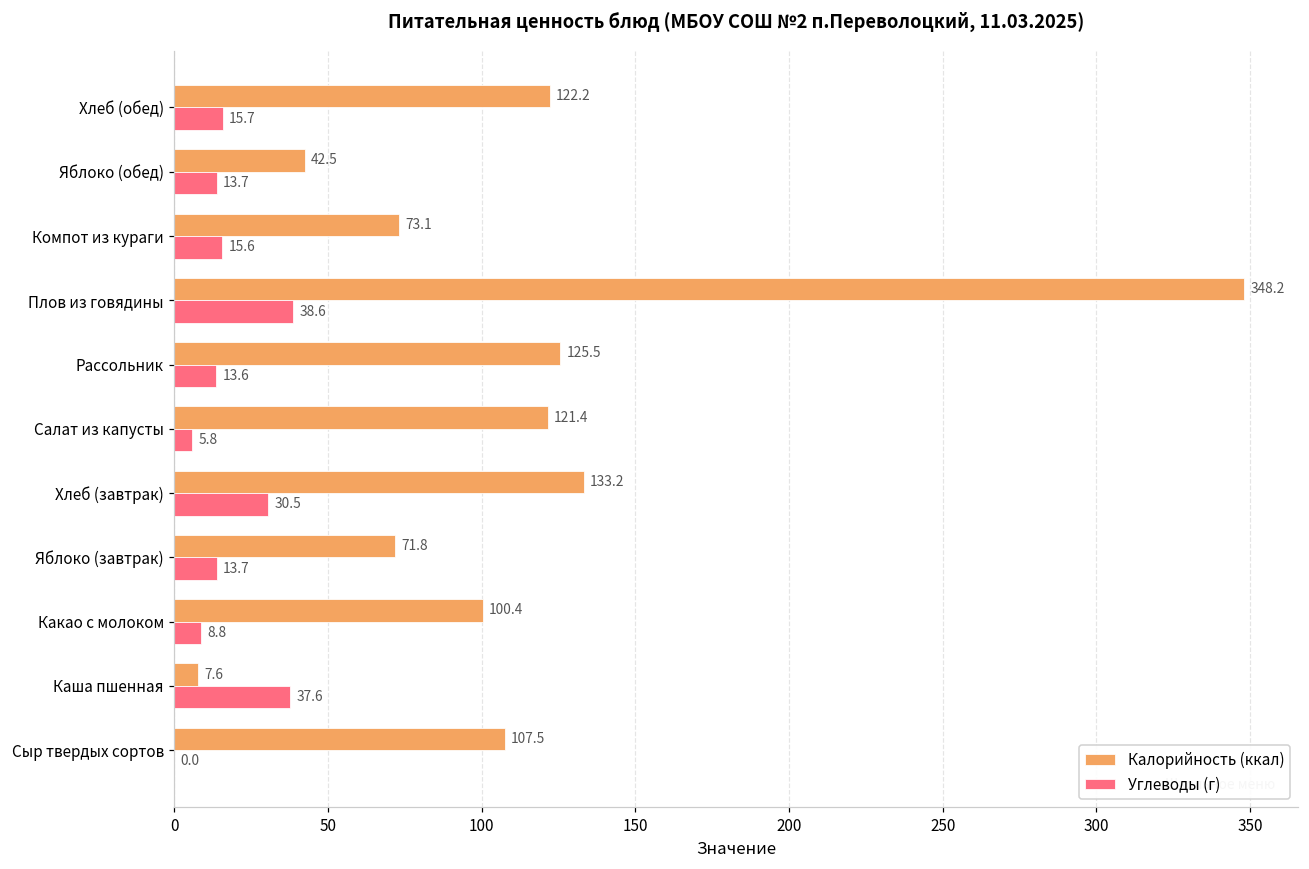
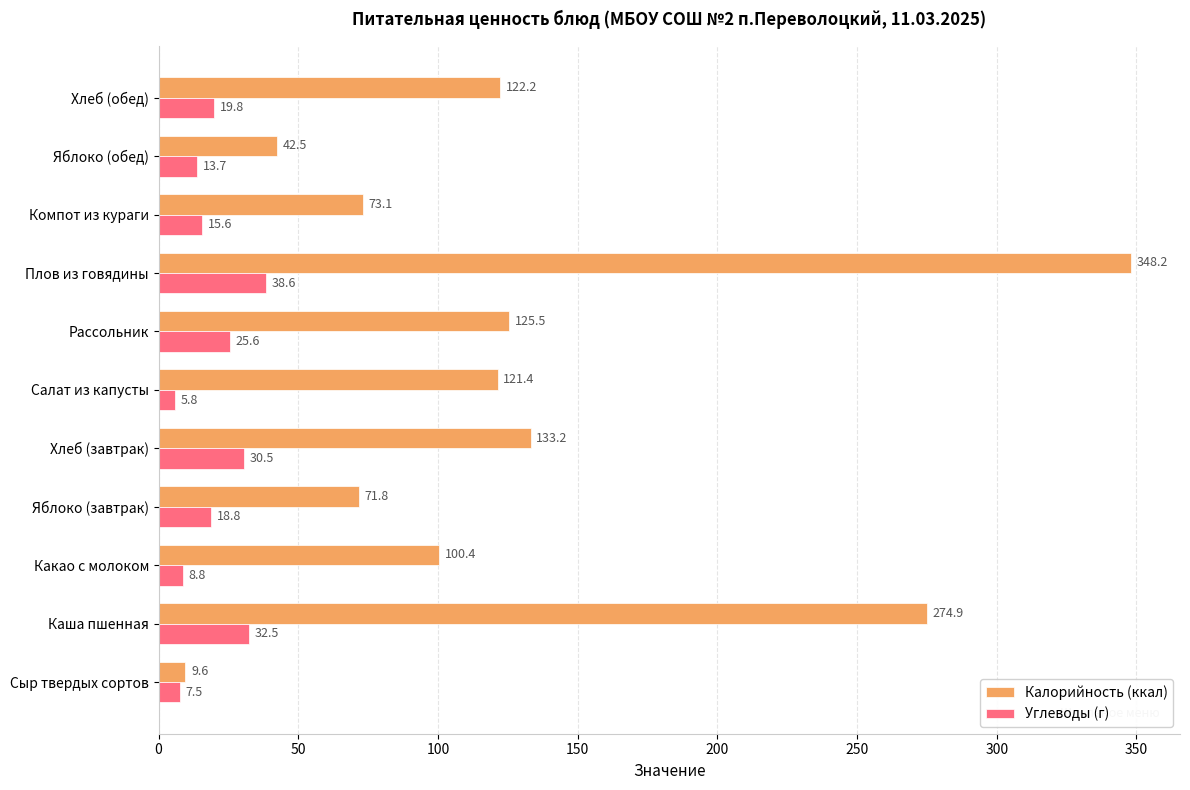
Углеводы (г), Хлеб (обед): 15.7 -> 19.8
Углеводы (г), Рассольник: 13.6 -> 25.6
Углеводы (г), Яблоко (завтрак): 13.7 -> 18.8
Калорийность (ккал), Каша пшенная: 7.6 -> 274.9
Углеводы (г), Каша пшенная: 37.6 -> 32.5
Калорийность (ккал), Сыр твердых сортов: 107.5 -> 9.6
Углеводы (г), Сыр твердых сортов: 0.0 -> 7.5
